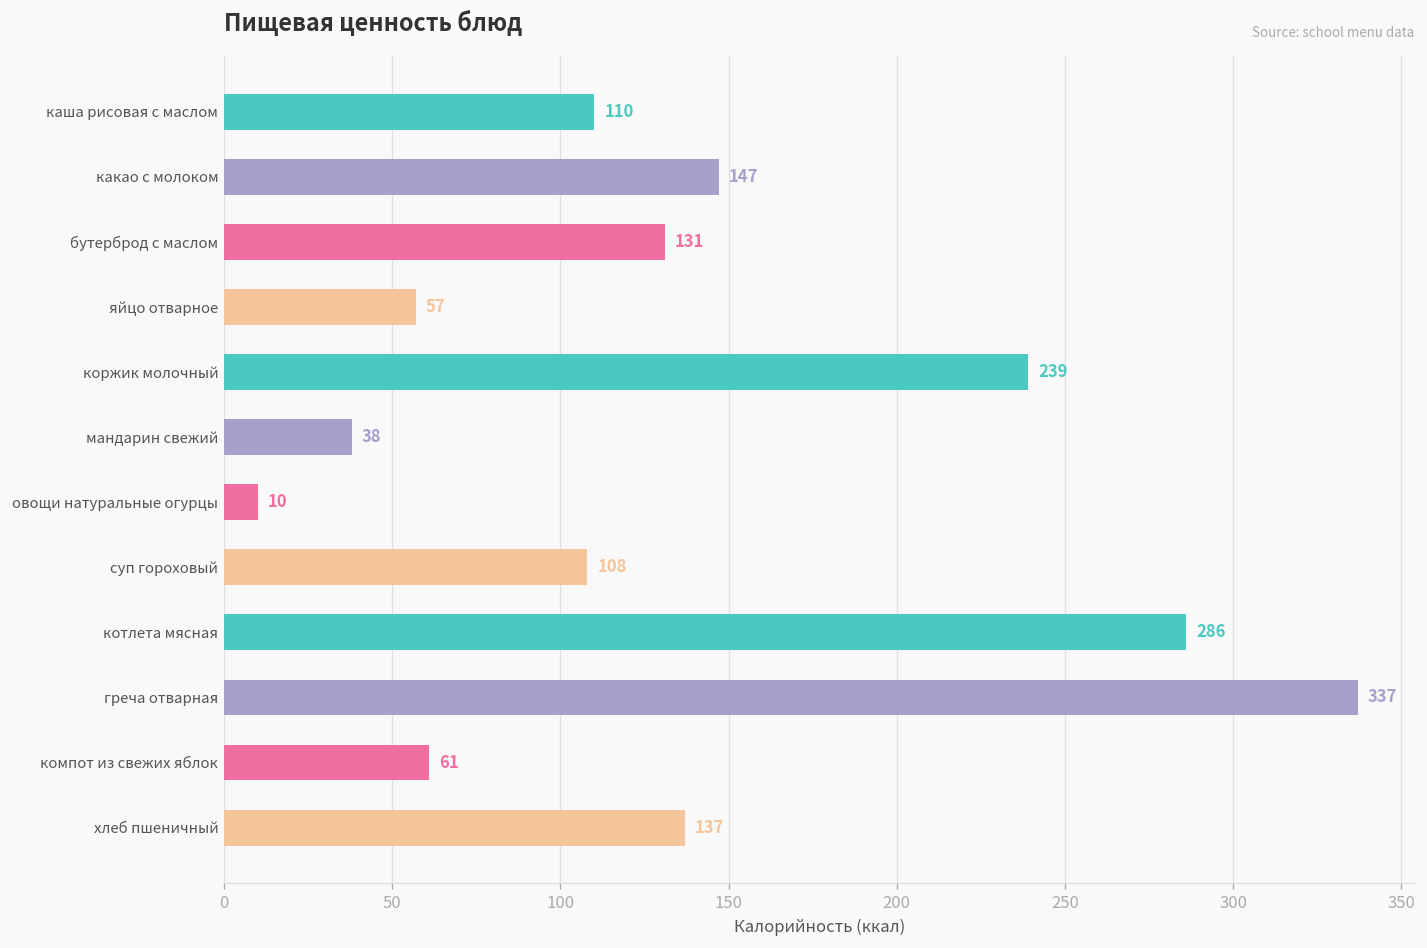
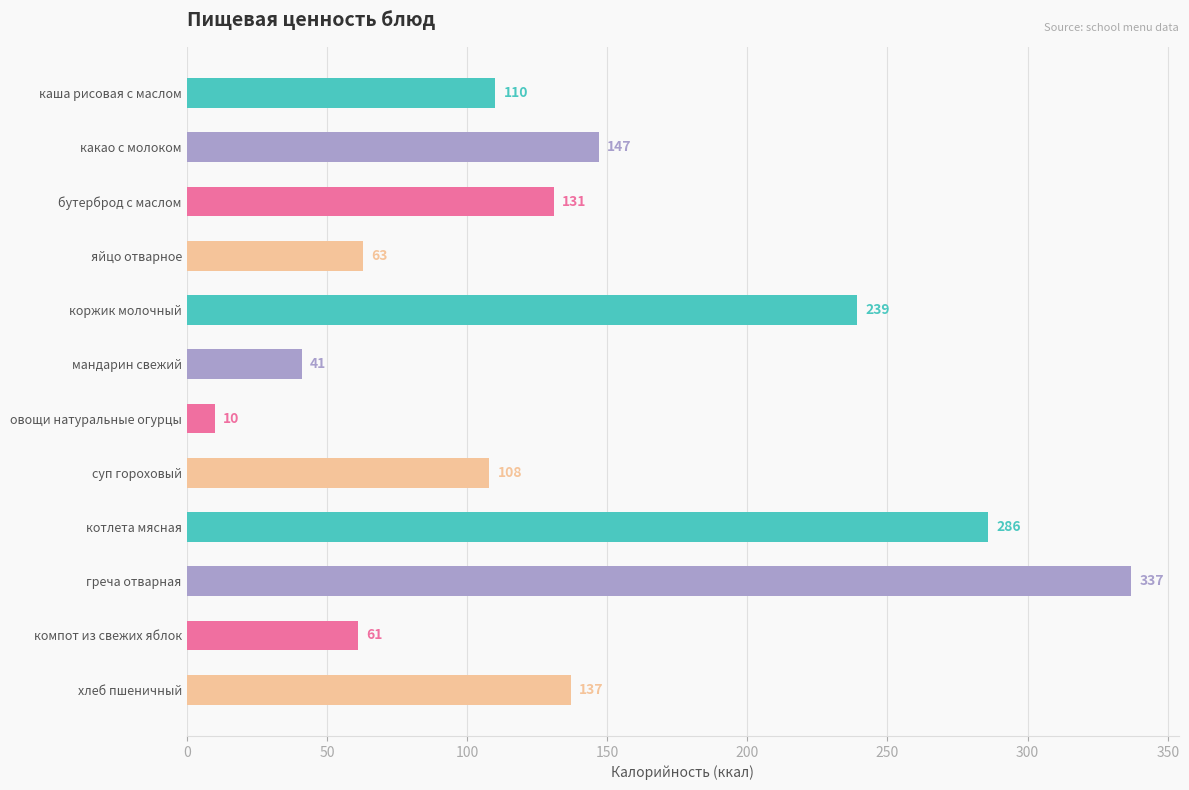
яйцо отварное: 57 -> 63
мандарин свежий: 38 -> 41
